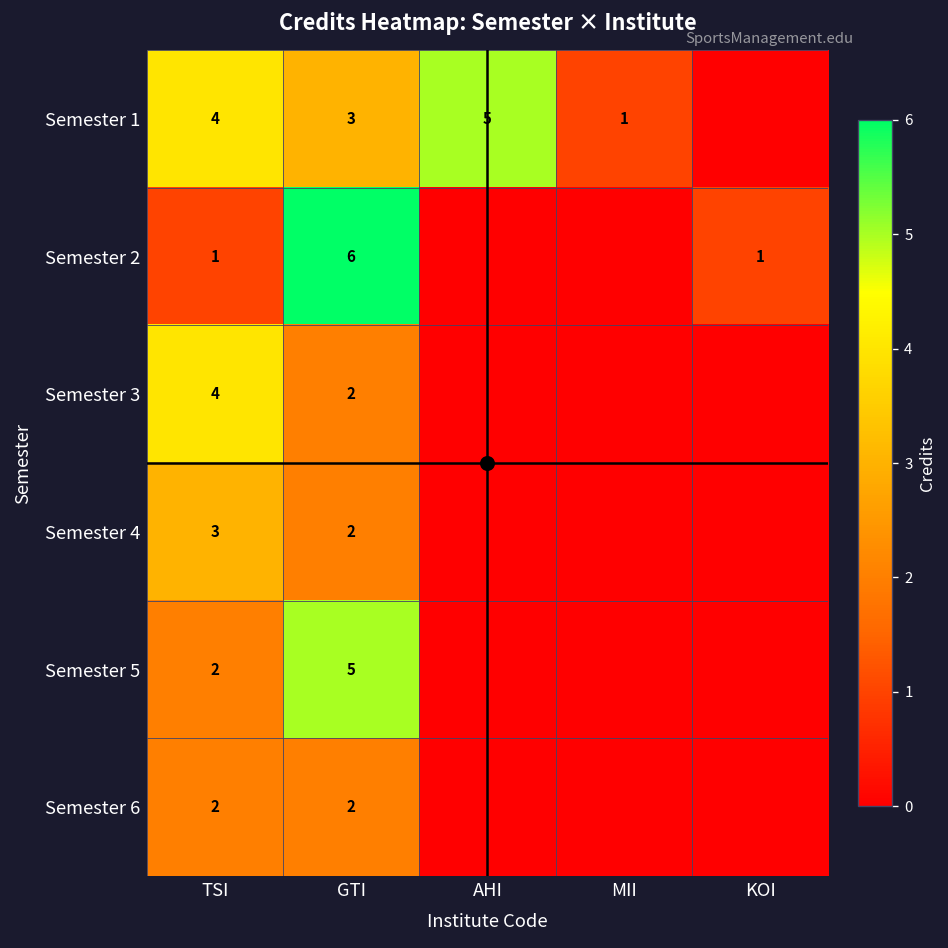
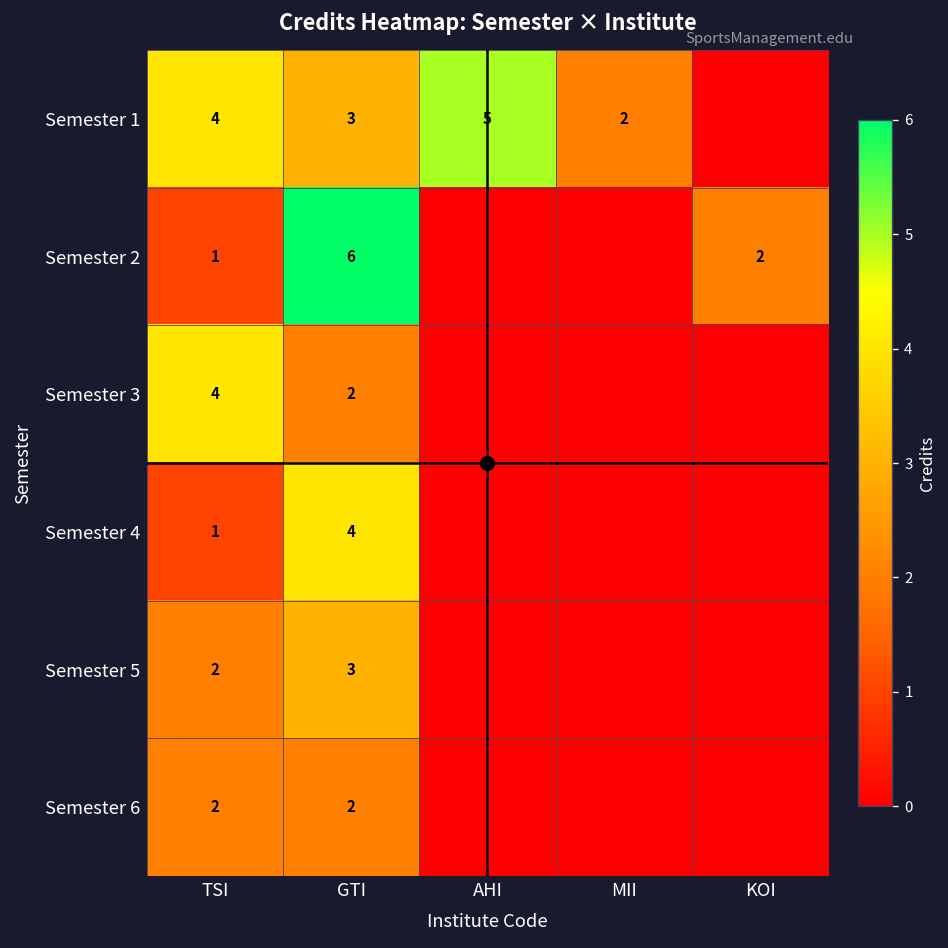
Semester 1, MII: 1 -> 2
Semester 2, KOI: 1 -> 2
Semester 4, TSI: 3 -> 1
Semester 4, GTI: 2 -> 4
Semester 5, GTI: 5 -> 3
